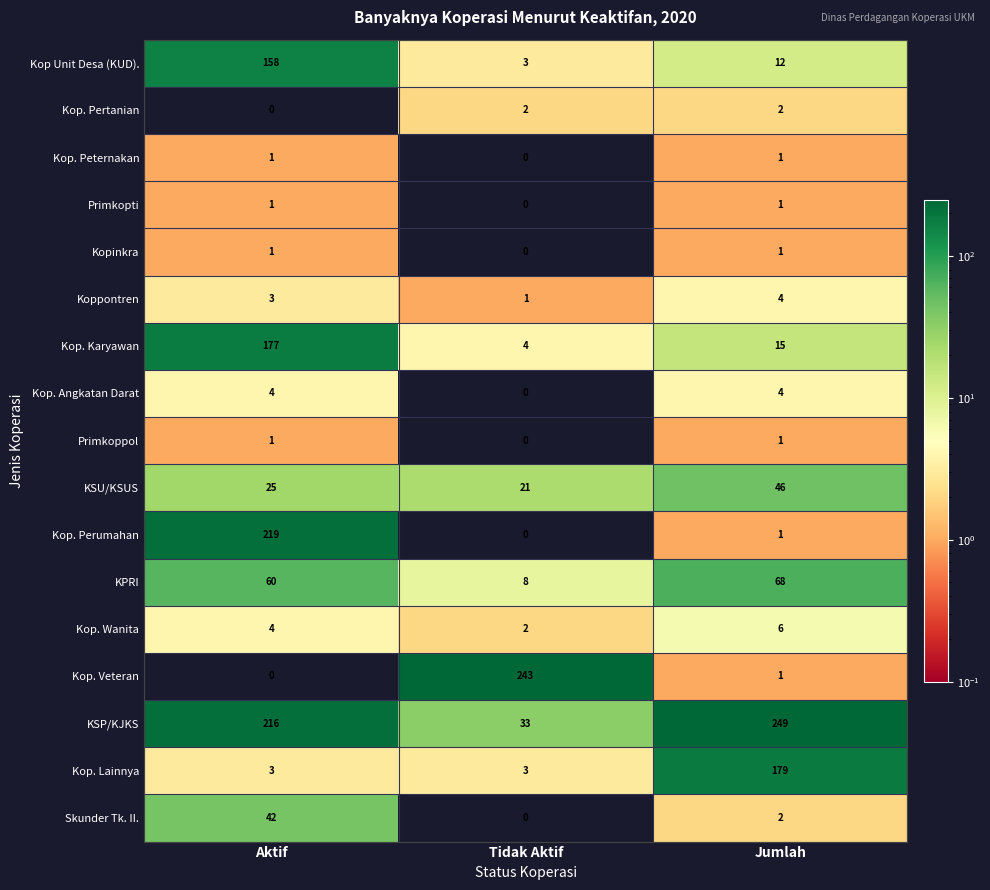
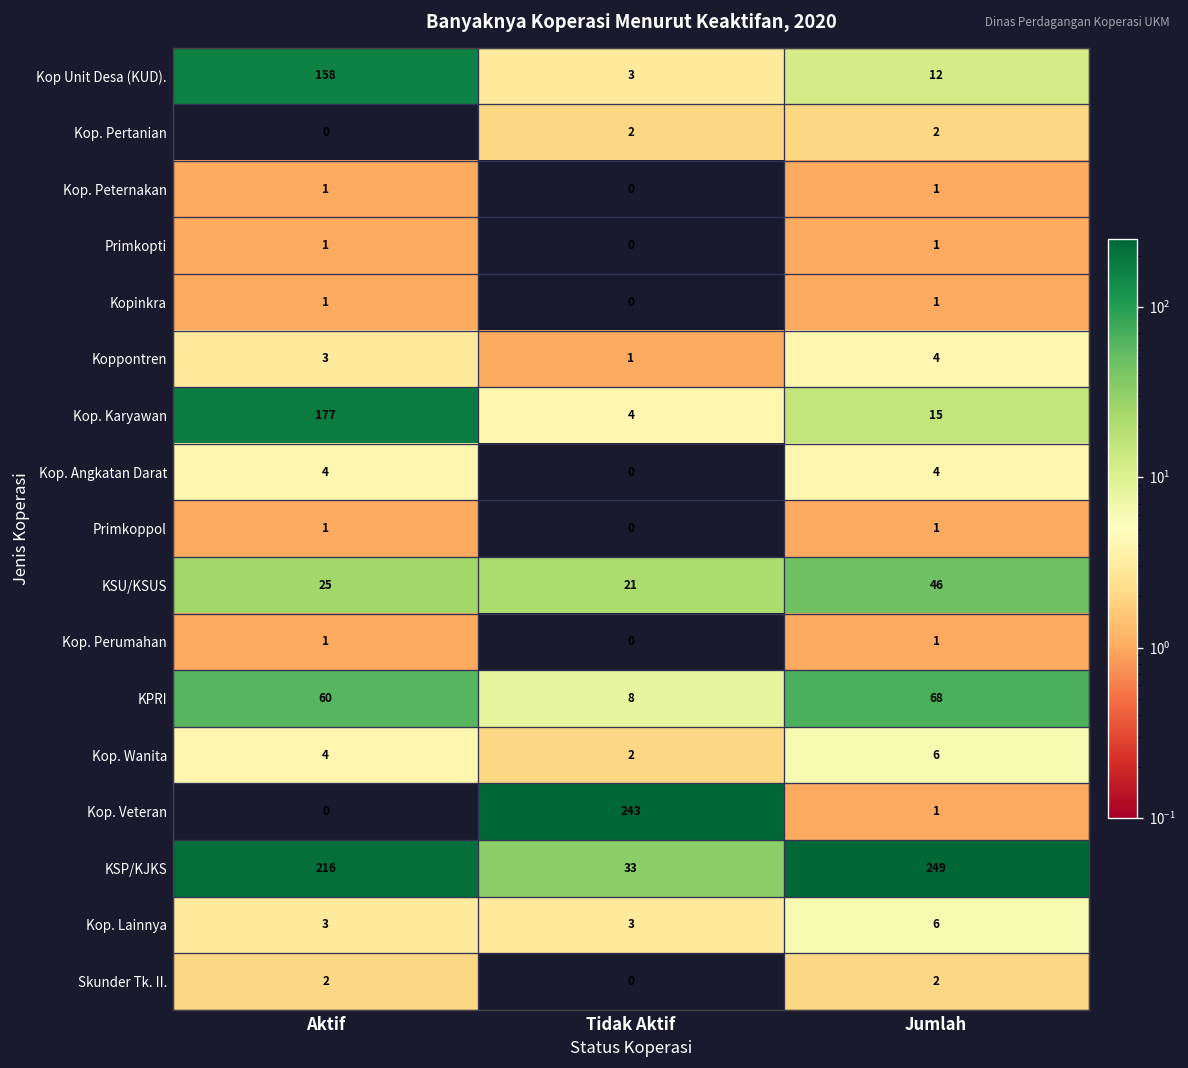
Kop. Perumahan, Aktif: 219 -> 1
Kop. Lainnya, Jumlah: 179 -> 6
Skunder Tk. II., Aktif: 42 -> 2
